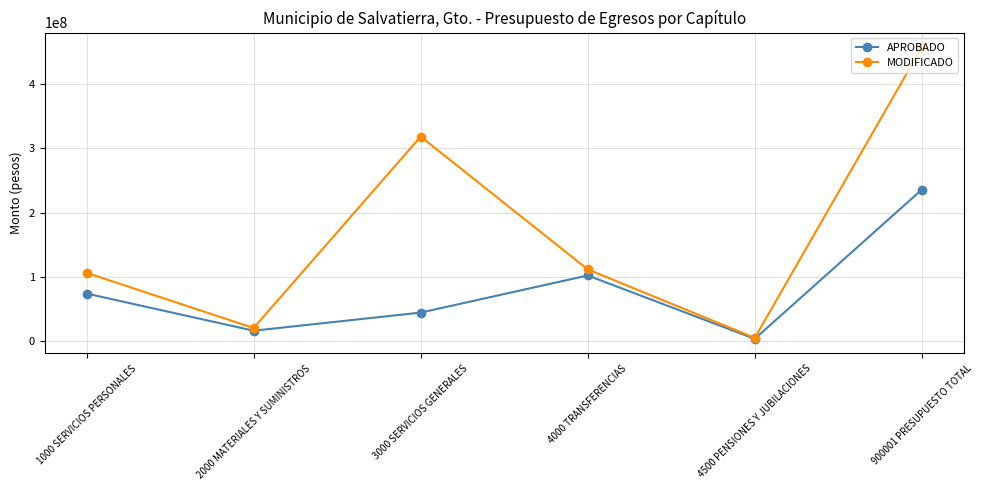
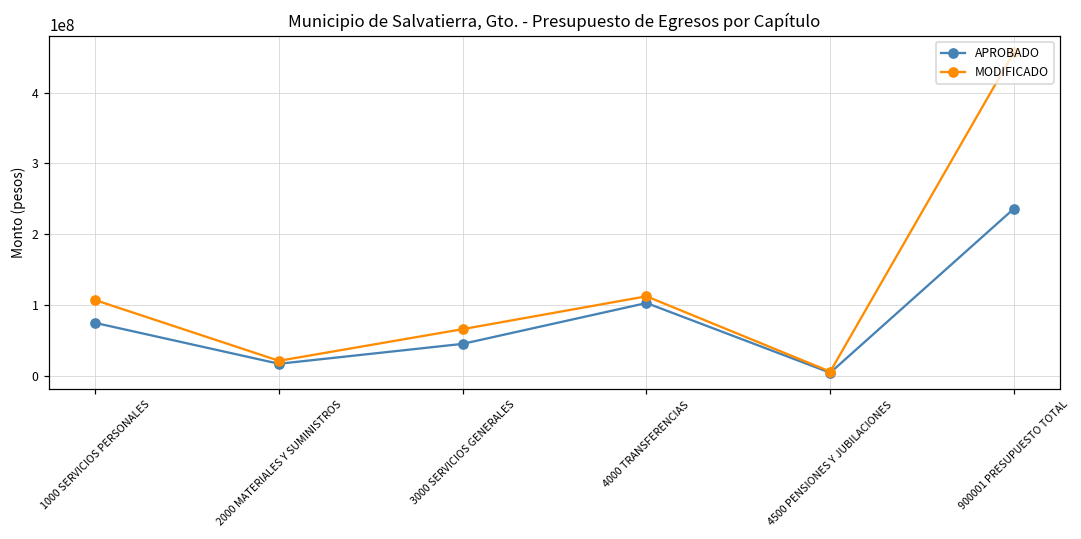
MODIFICADO, 3000 SERVICIOS GENERALES: 320000000 -> 70000000
